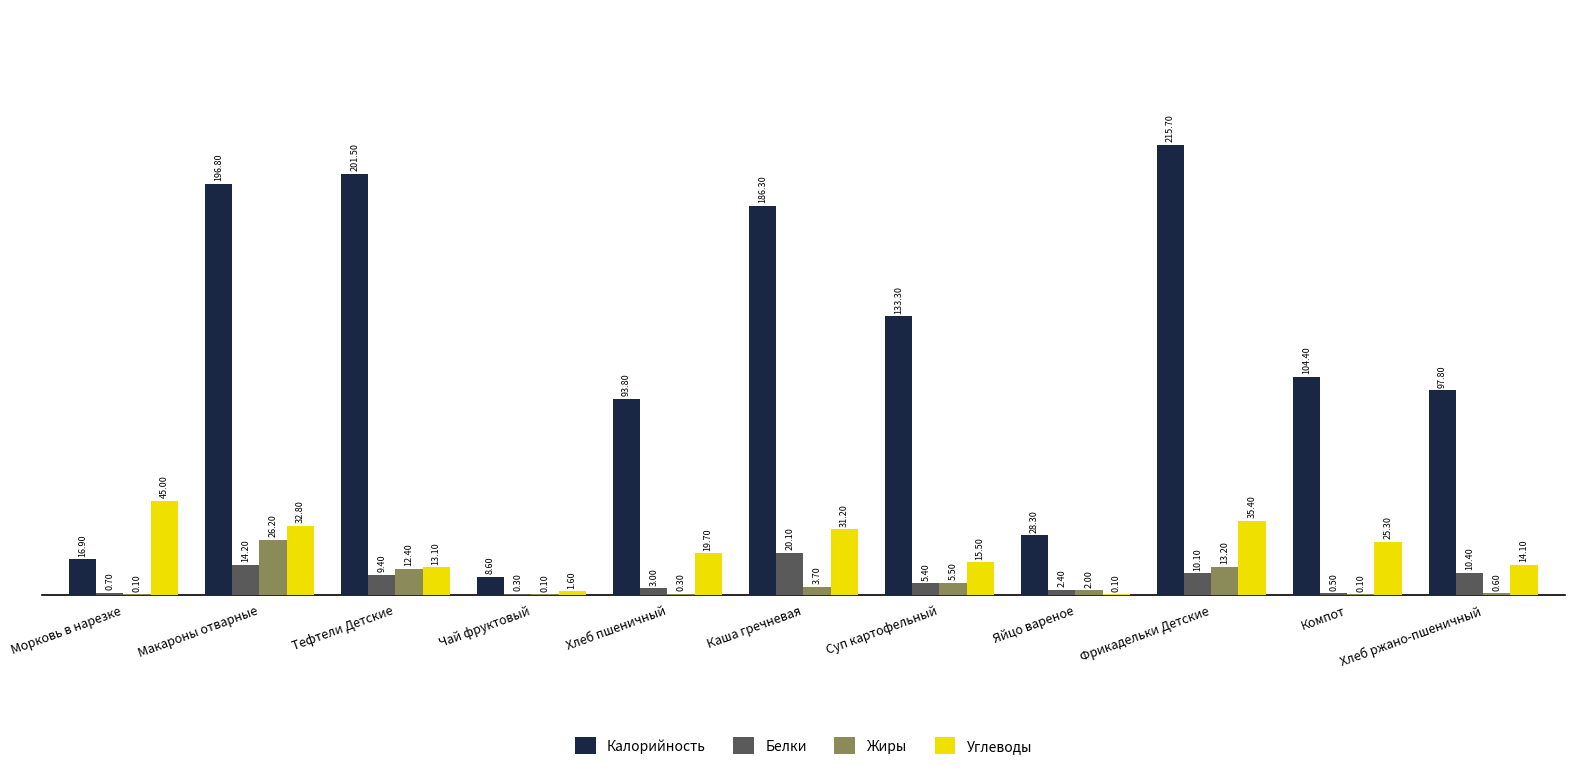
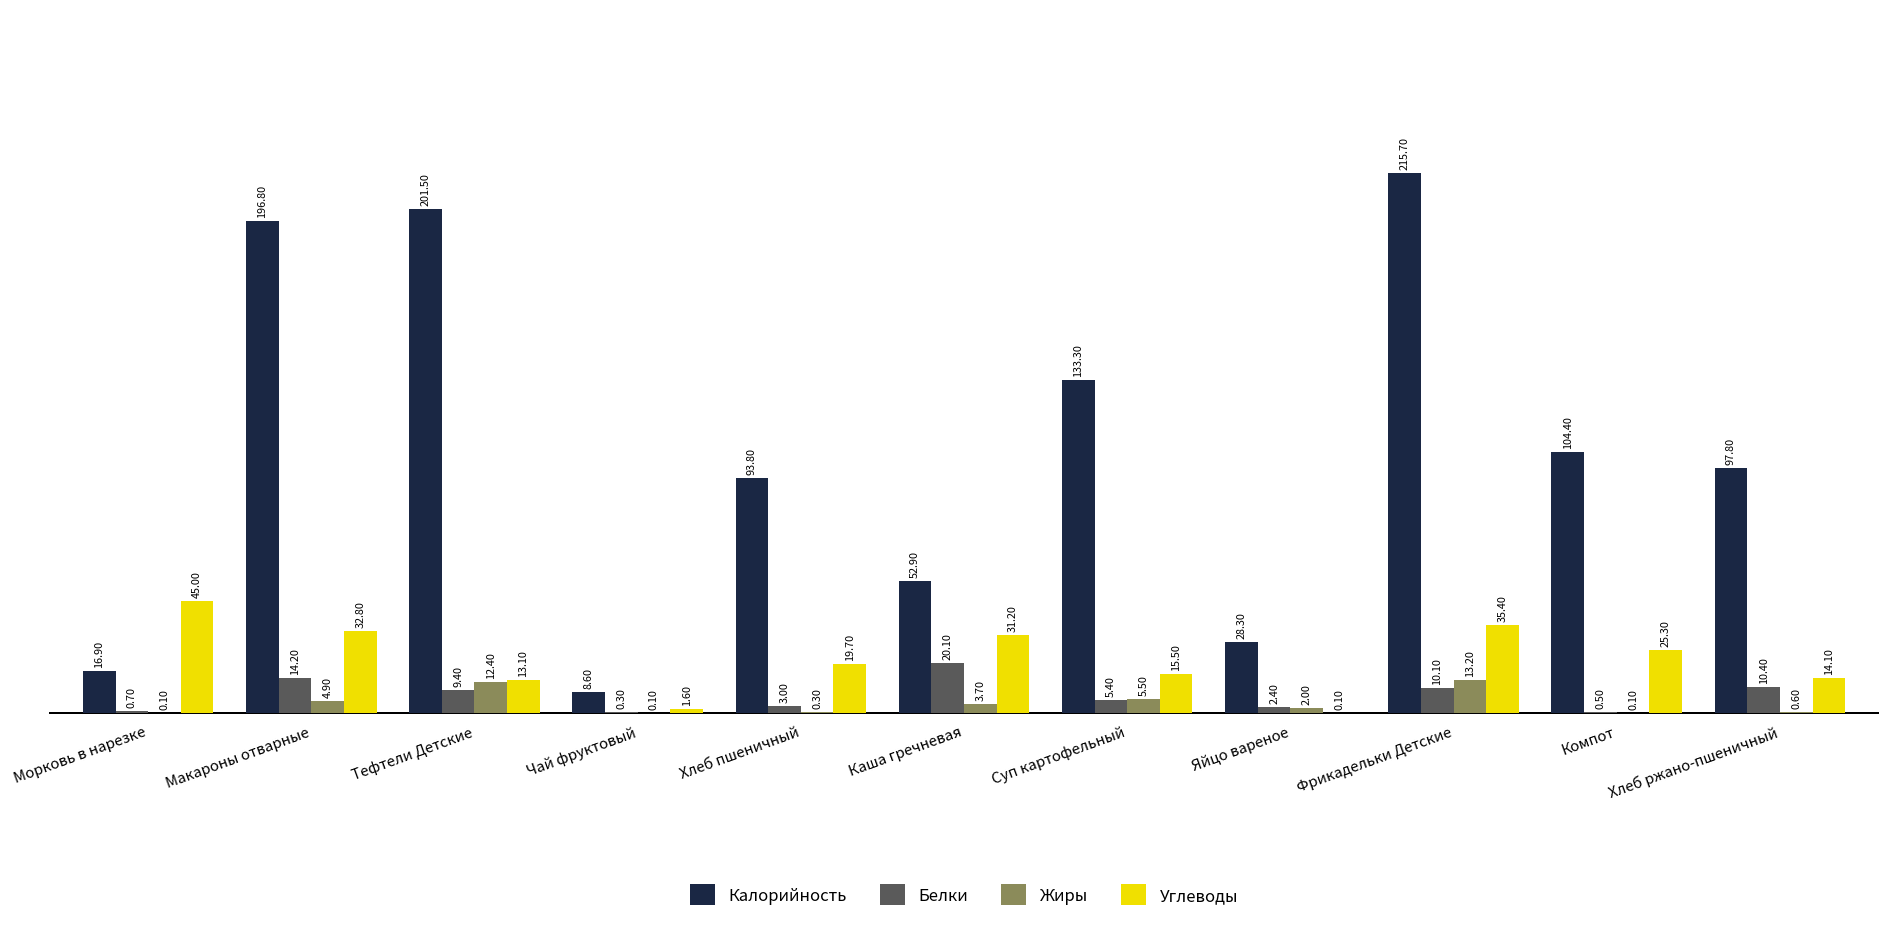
Жиры, Макароны отварные: 26.20 -> 4.90
Калорийность, Каша гречневая: 186.30 -> 52.90
